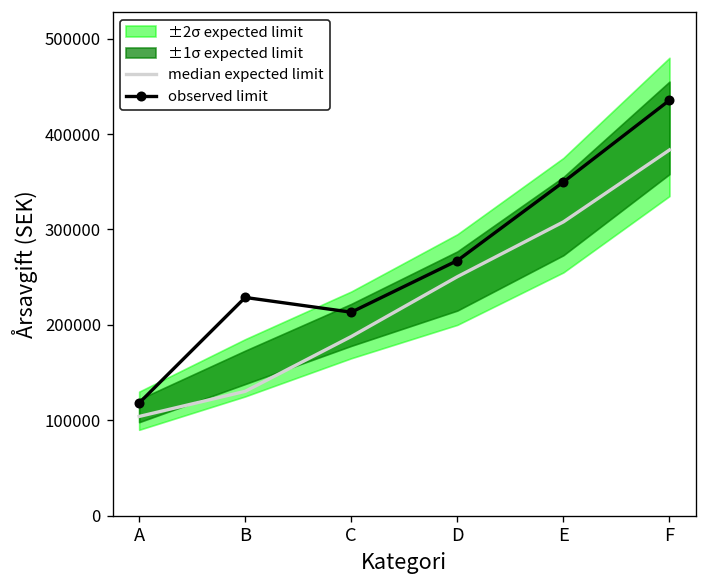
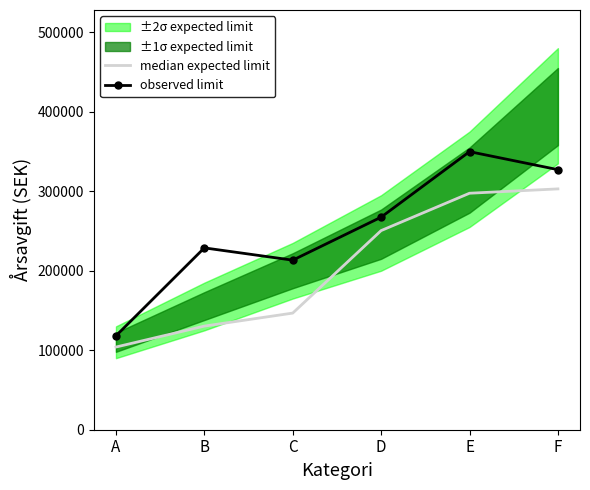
median expected limit, C: 190000 -> 150000
median expected limit, E: 310000 -> 300000
median expected limit, F: 380000 -> 300000
observed limit, F: 440000 -> 330000
